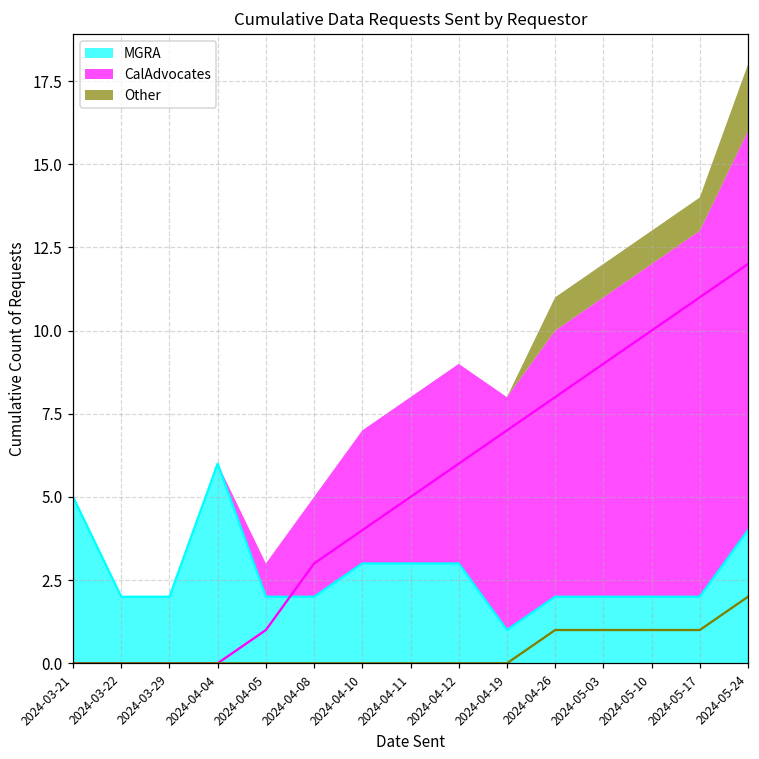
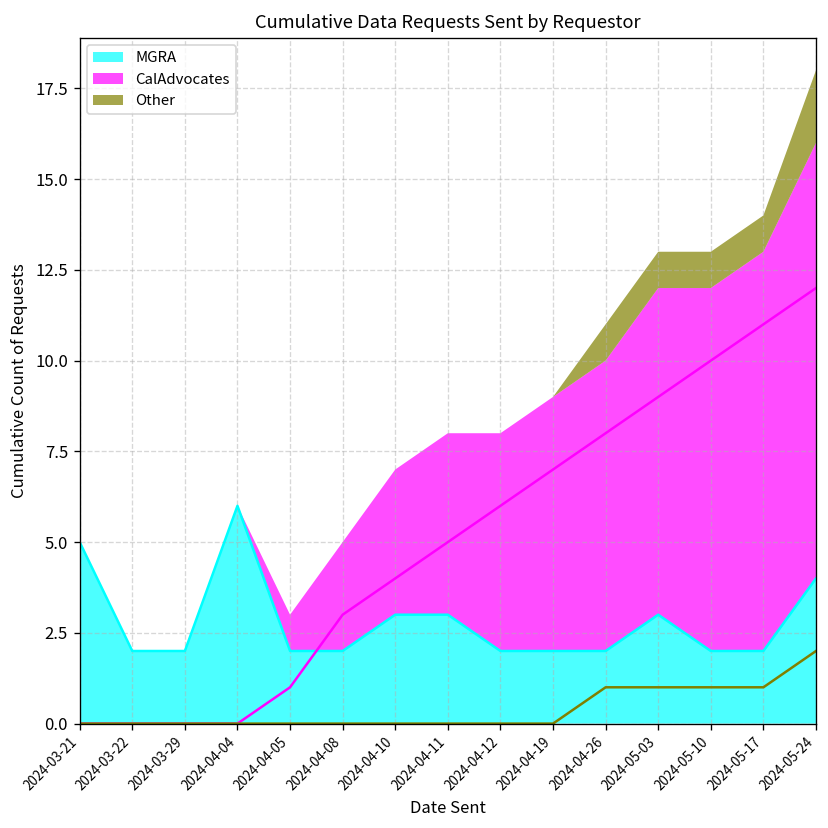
MGRA, 2024-04-12: 3 -> 2
MGRA, 2024-04-19: 1 -> 2
MGRA, 2024-05-03: 2 -> 3
